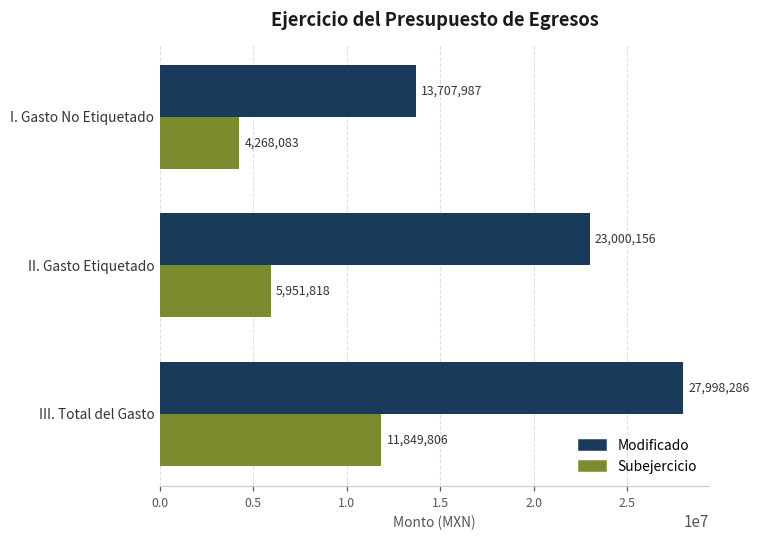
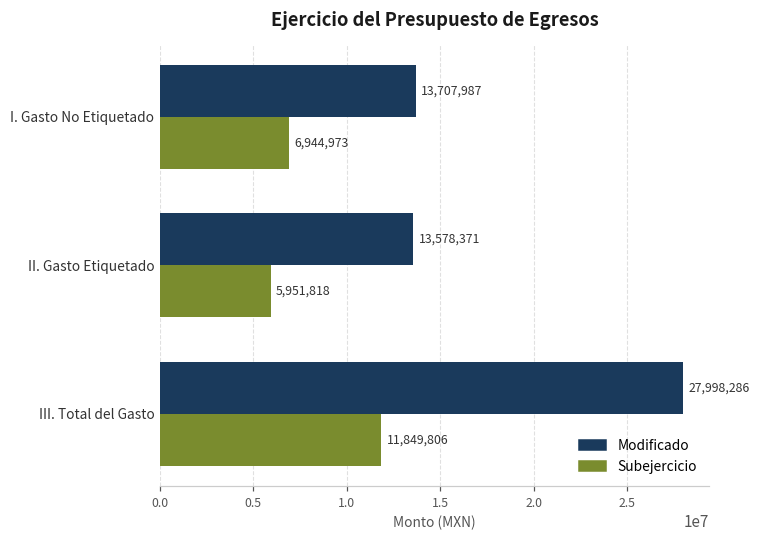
Subejercicio, I. Gasto No Etiquetado: 4,268,083 -> 6,944,973
Modificado, II. Gasto Etiquetado: 23,000,156 -> 13,578,371
